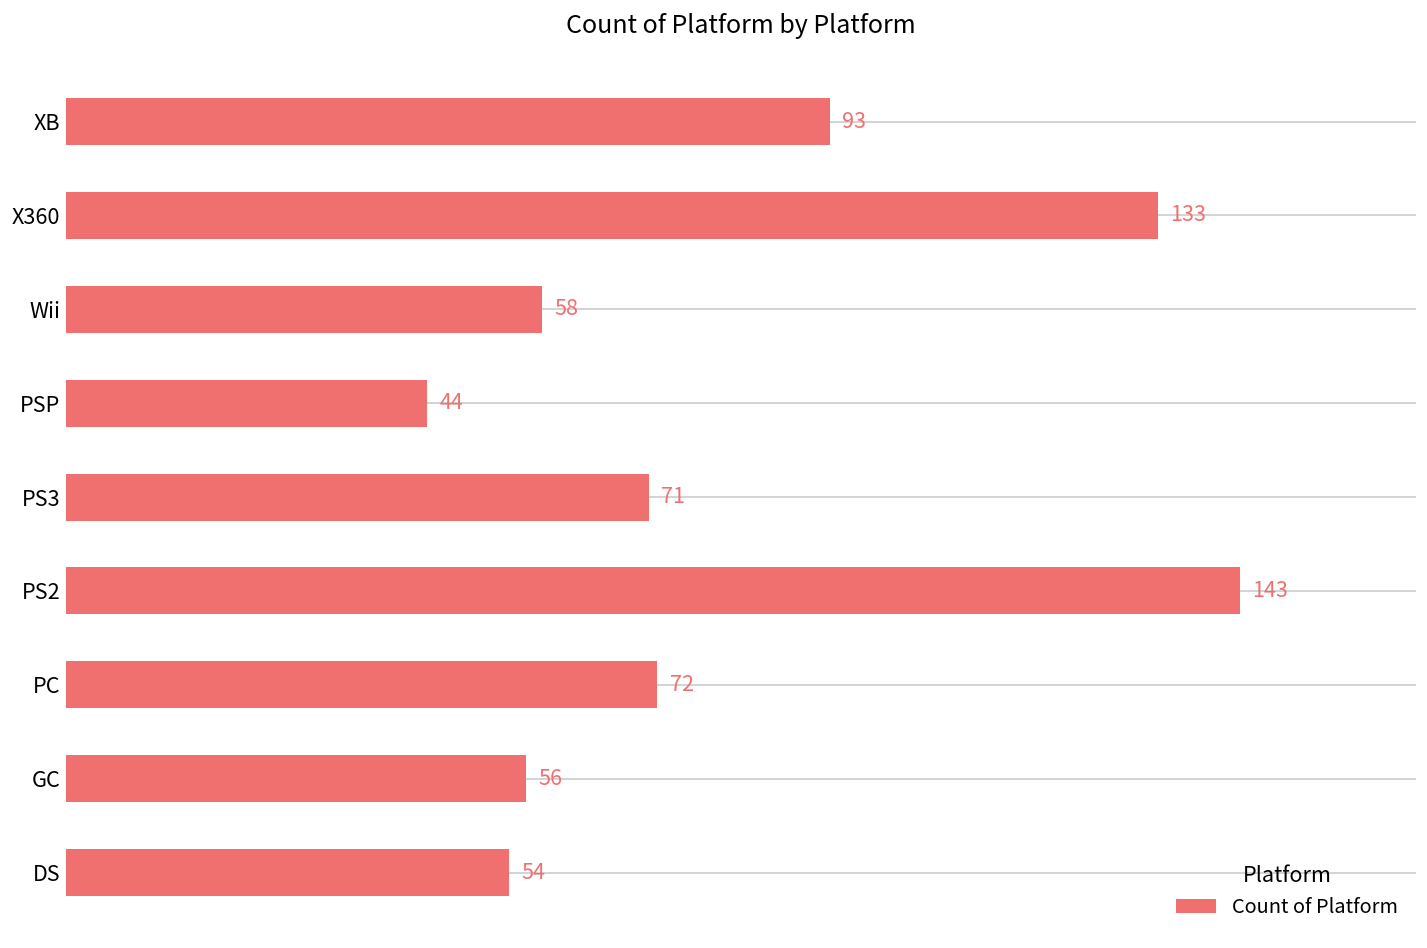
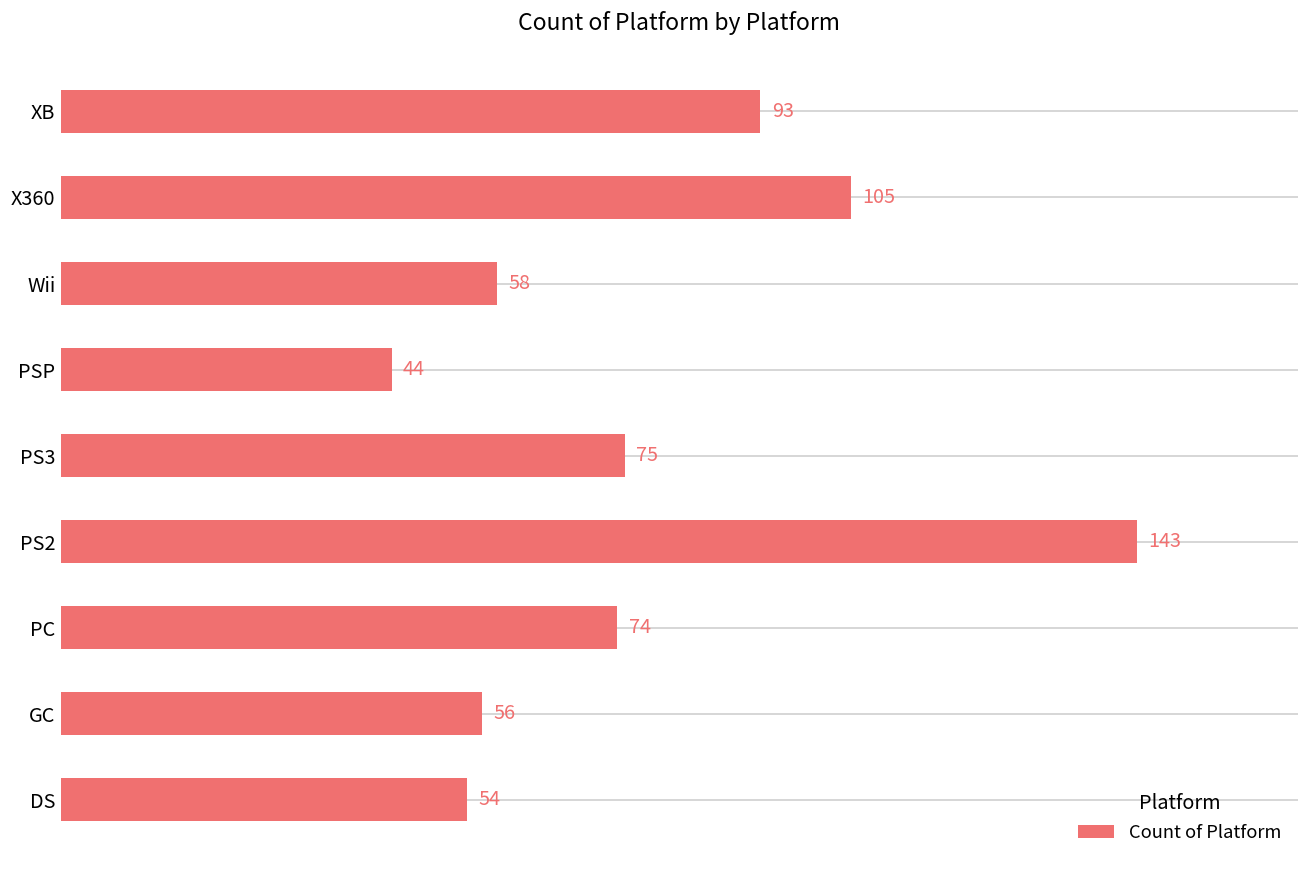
X360: 133 -> 105
PS3: 71 -> 75
PC: 72 -> 74
